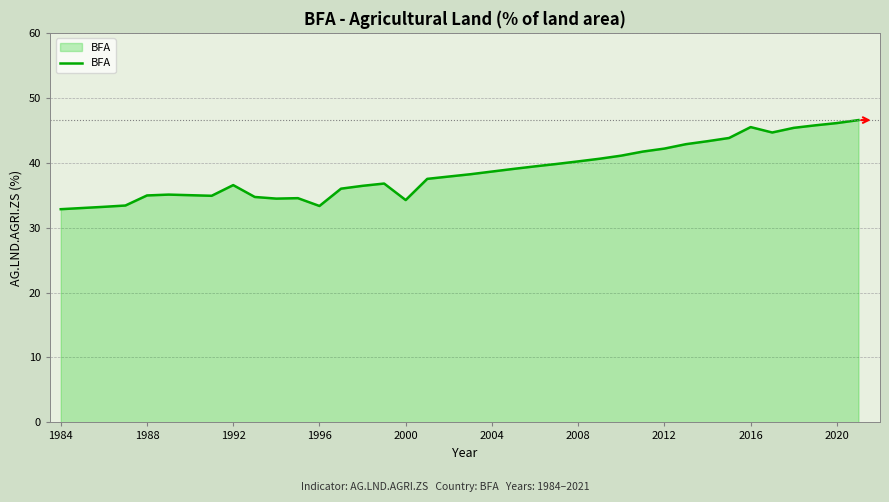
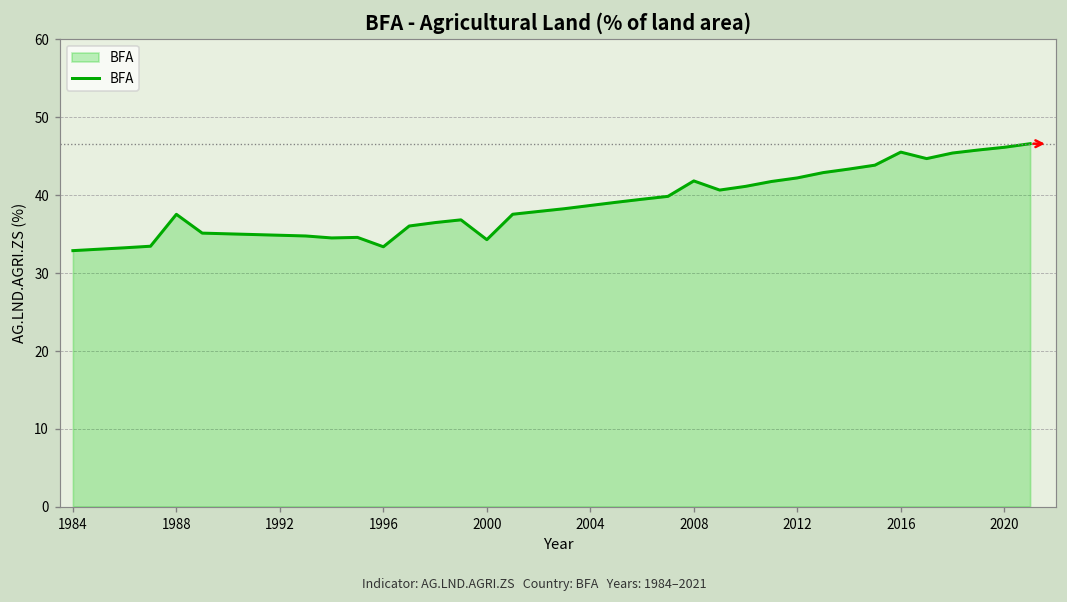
1988: 35 -> 38
1992: 37 -> 35
2008: 40 -> 42
